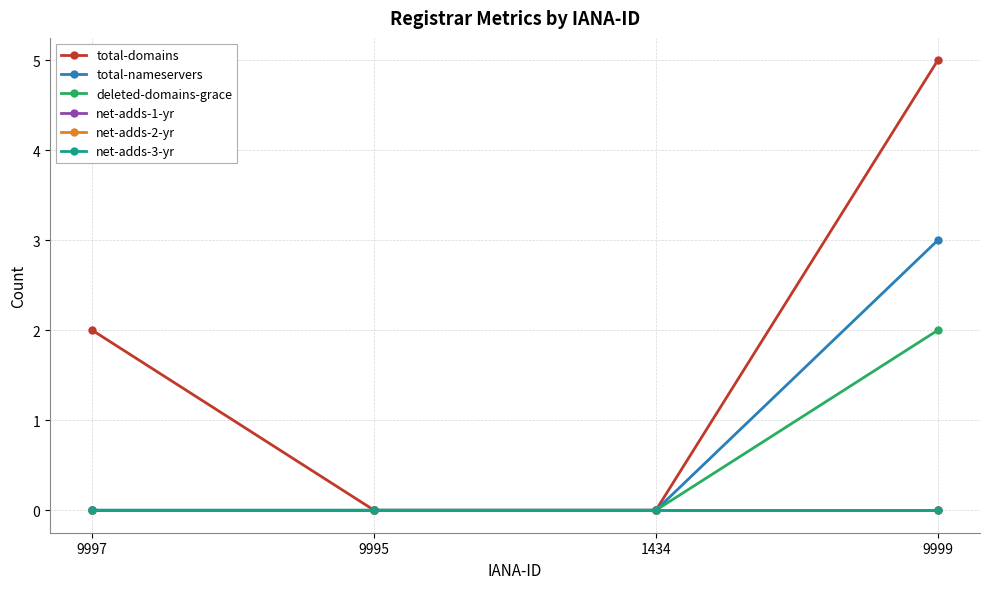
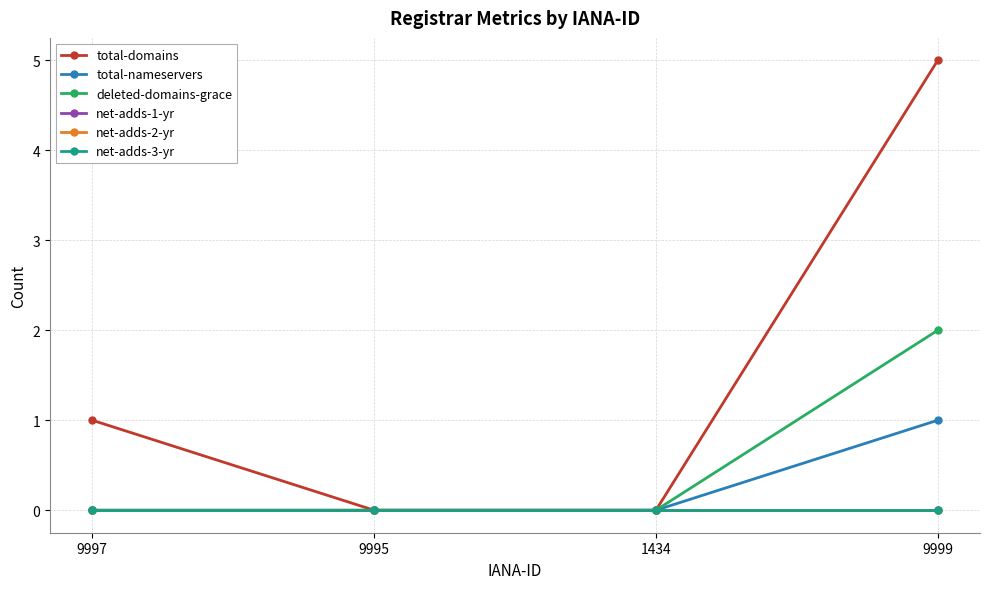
total-domains, 9997: 2 -> 1
total-nameservers, 9999: 3 -> 1
